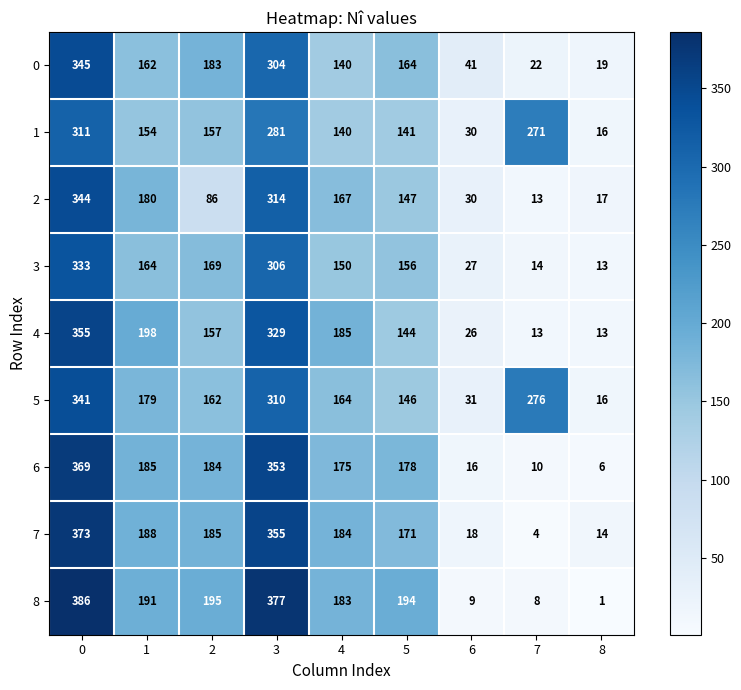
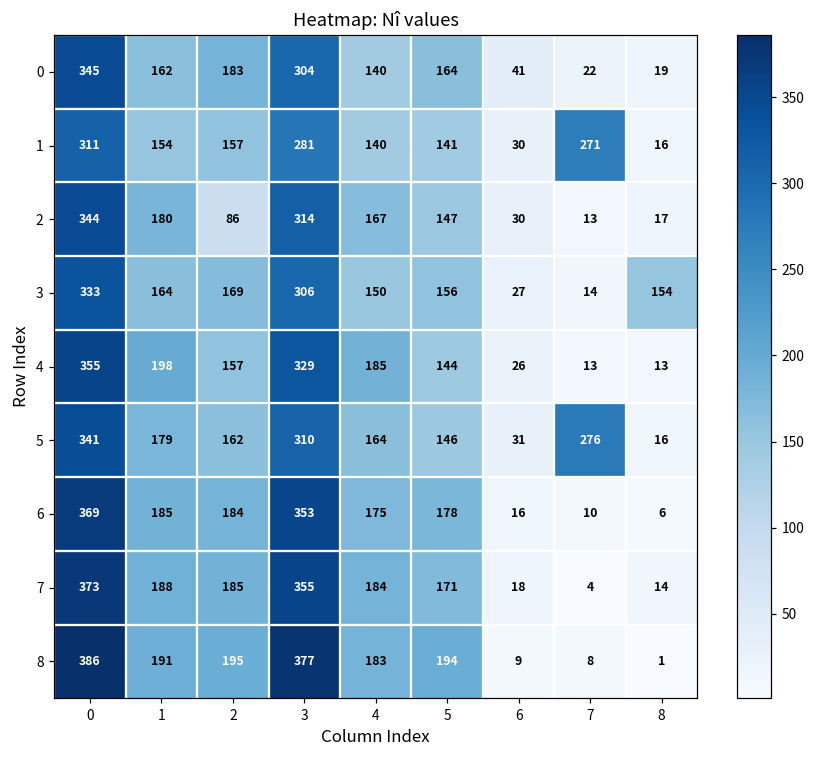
3, 8: 13 -> 154
